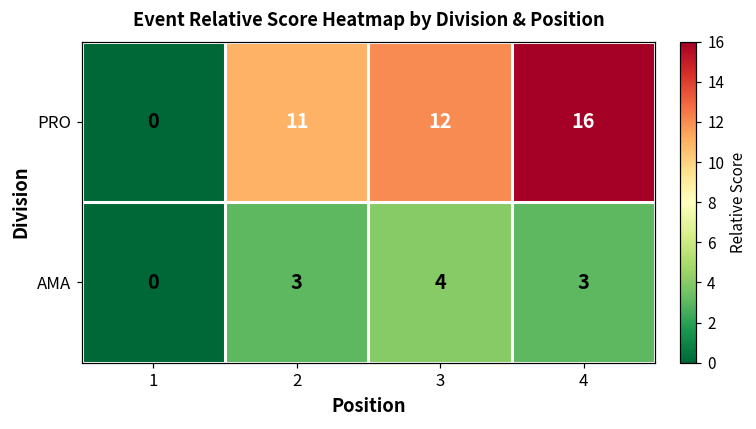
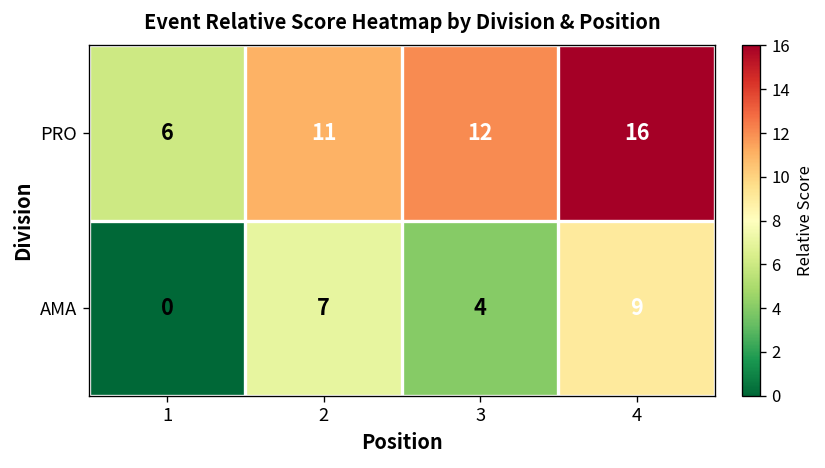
PRO, 1: 0 -> 6
AMA, 2: 3 -> 7
AMA, 4: 3 -> 9
